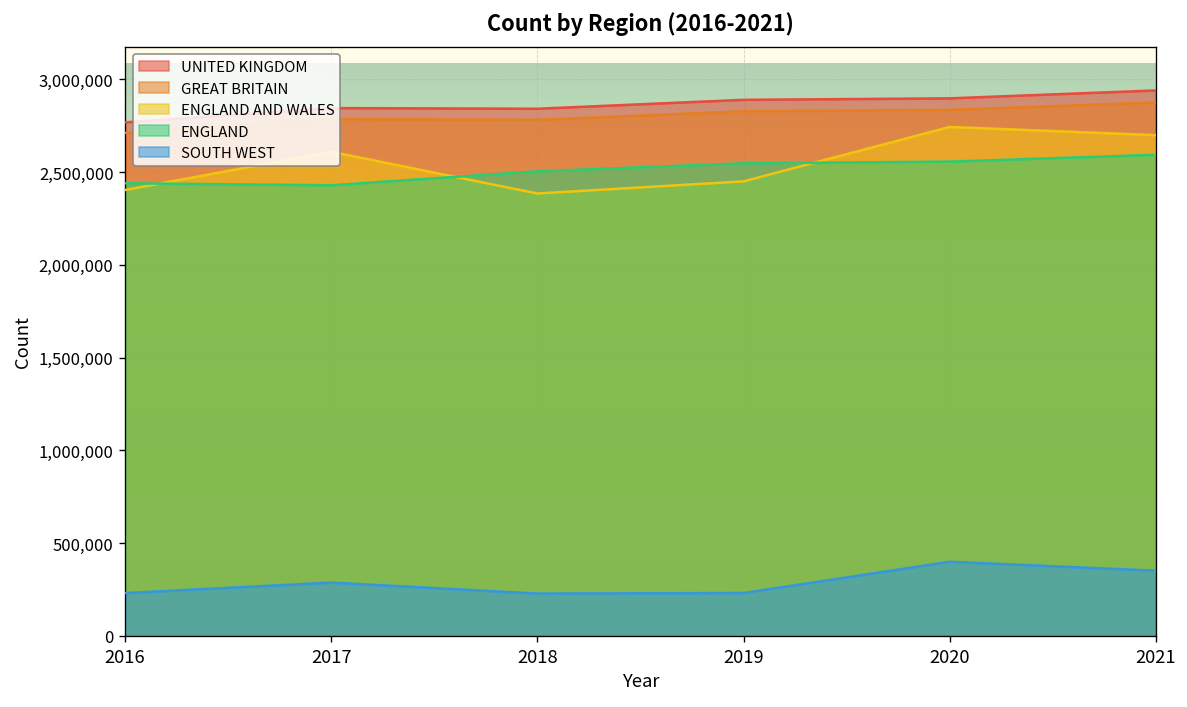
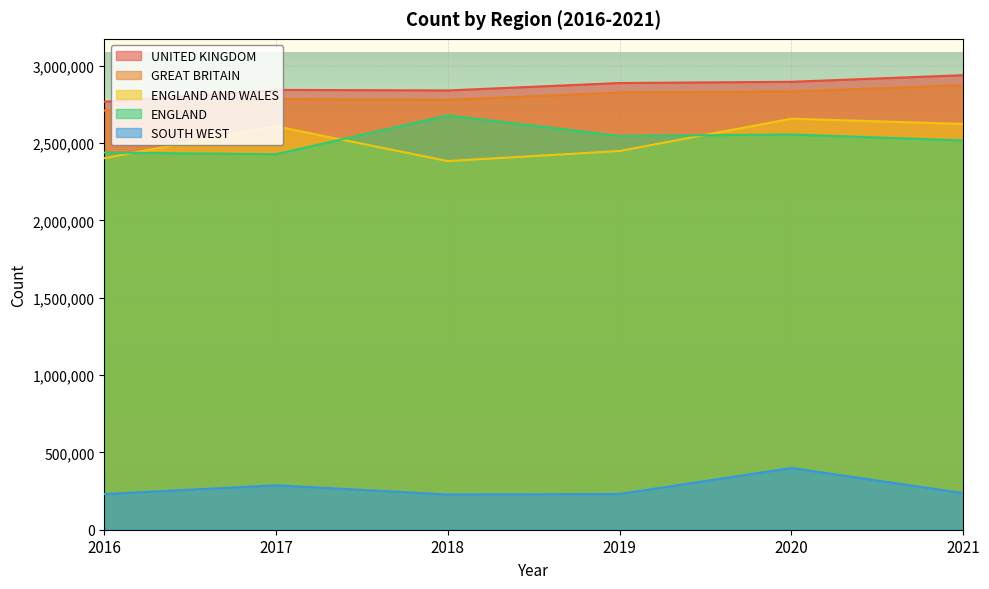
ENGLAND, 2018: 2,500,000 -> 2,680,000
ENGLAND AND WALES, 2020: 2,740,000 -> 2,660,000
ENGLAND AND WALES, 2021: 2,700,000 -> 2,620,000
ENGLAND, 2021: 2,590,000 -> 2,520,000
SOUTH WEST, 2021: 350,000 -> 240,000
